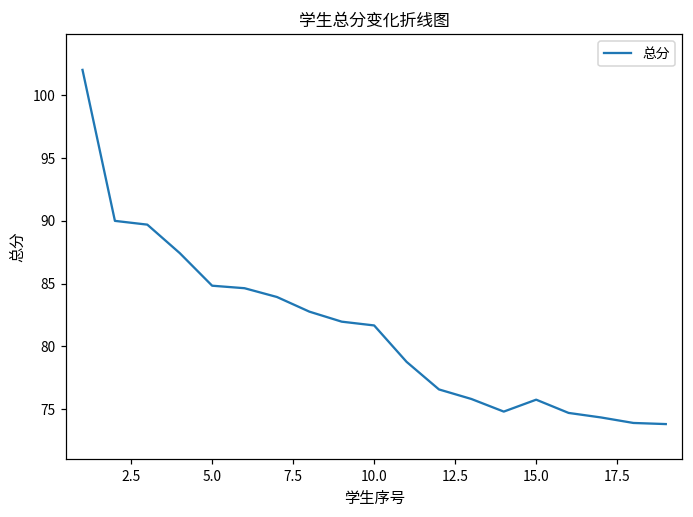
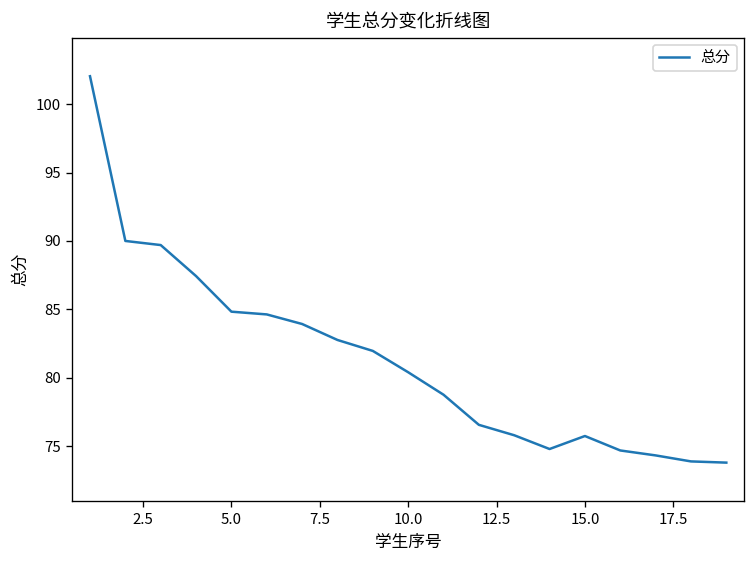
10.0: 81.7 -> 80.4
